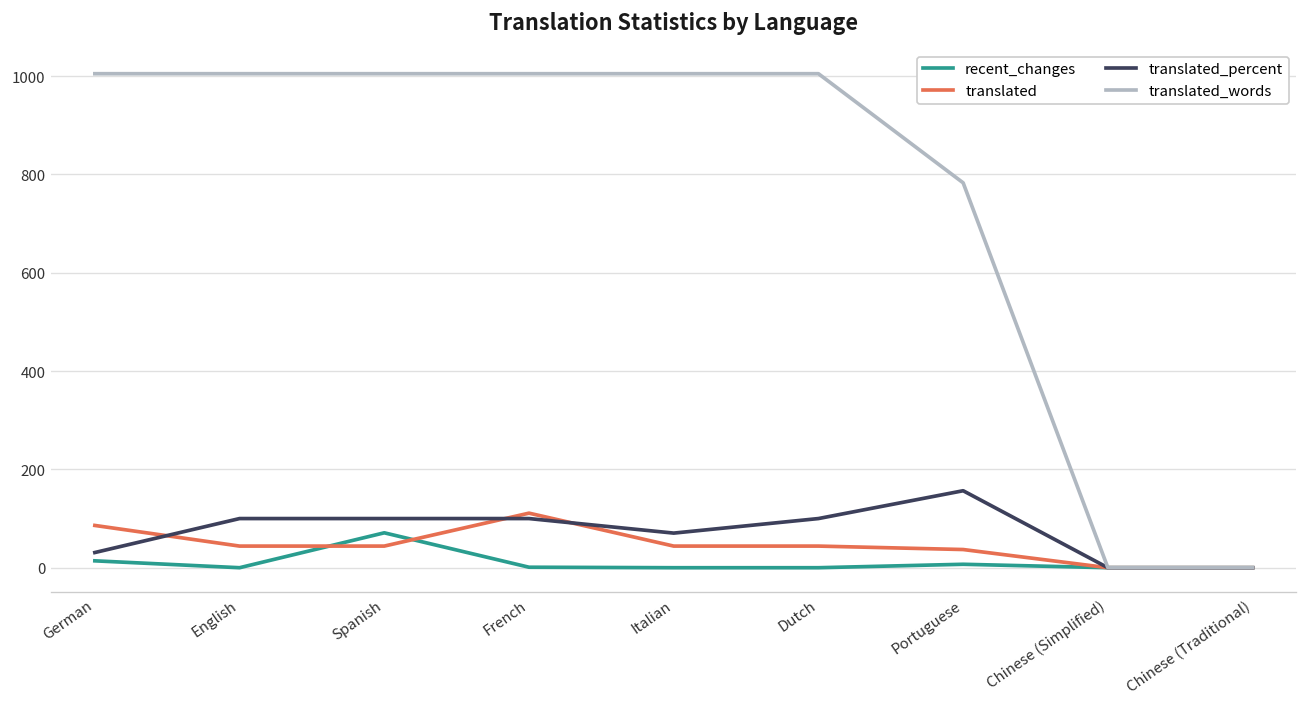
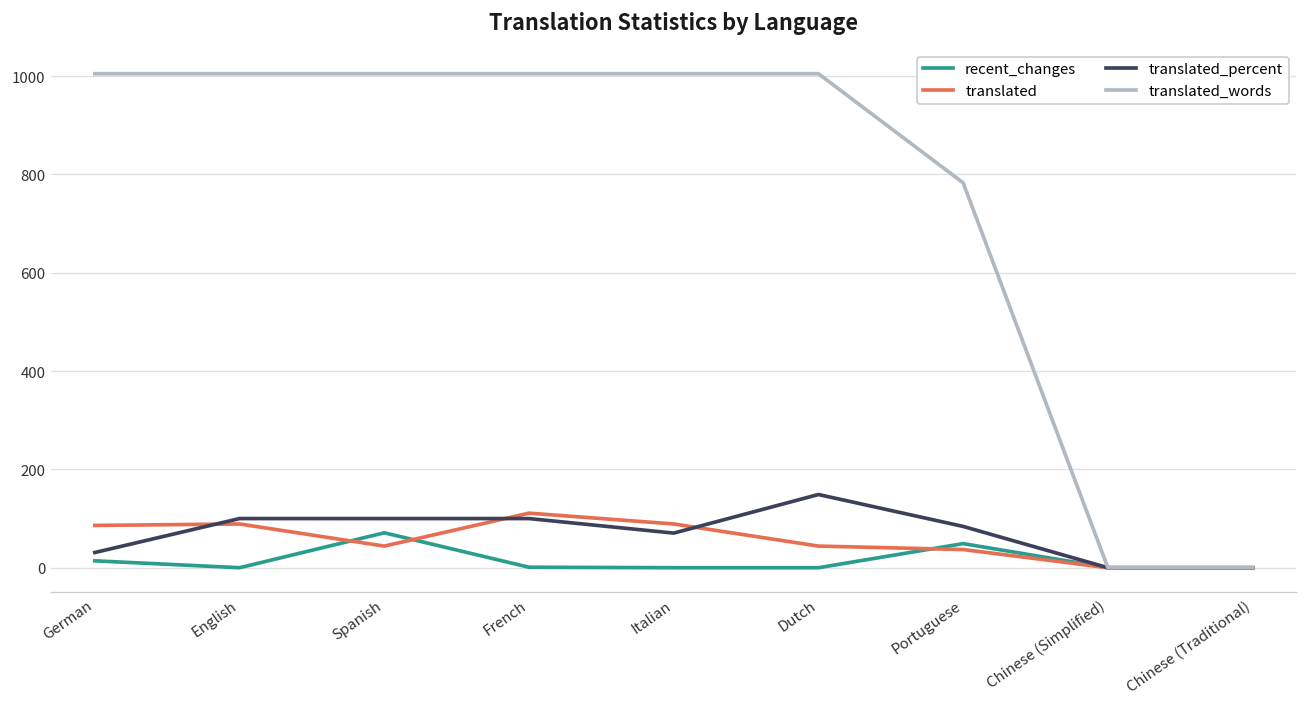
translated, English: 40 -> 90
translated, Italian: 40 -> 90
translated_percent, Dutch: 100 -> 150
recent_changes, Portuguese: 10 -> 50
translated_percent, Portuguese: 160 -> 80
